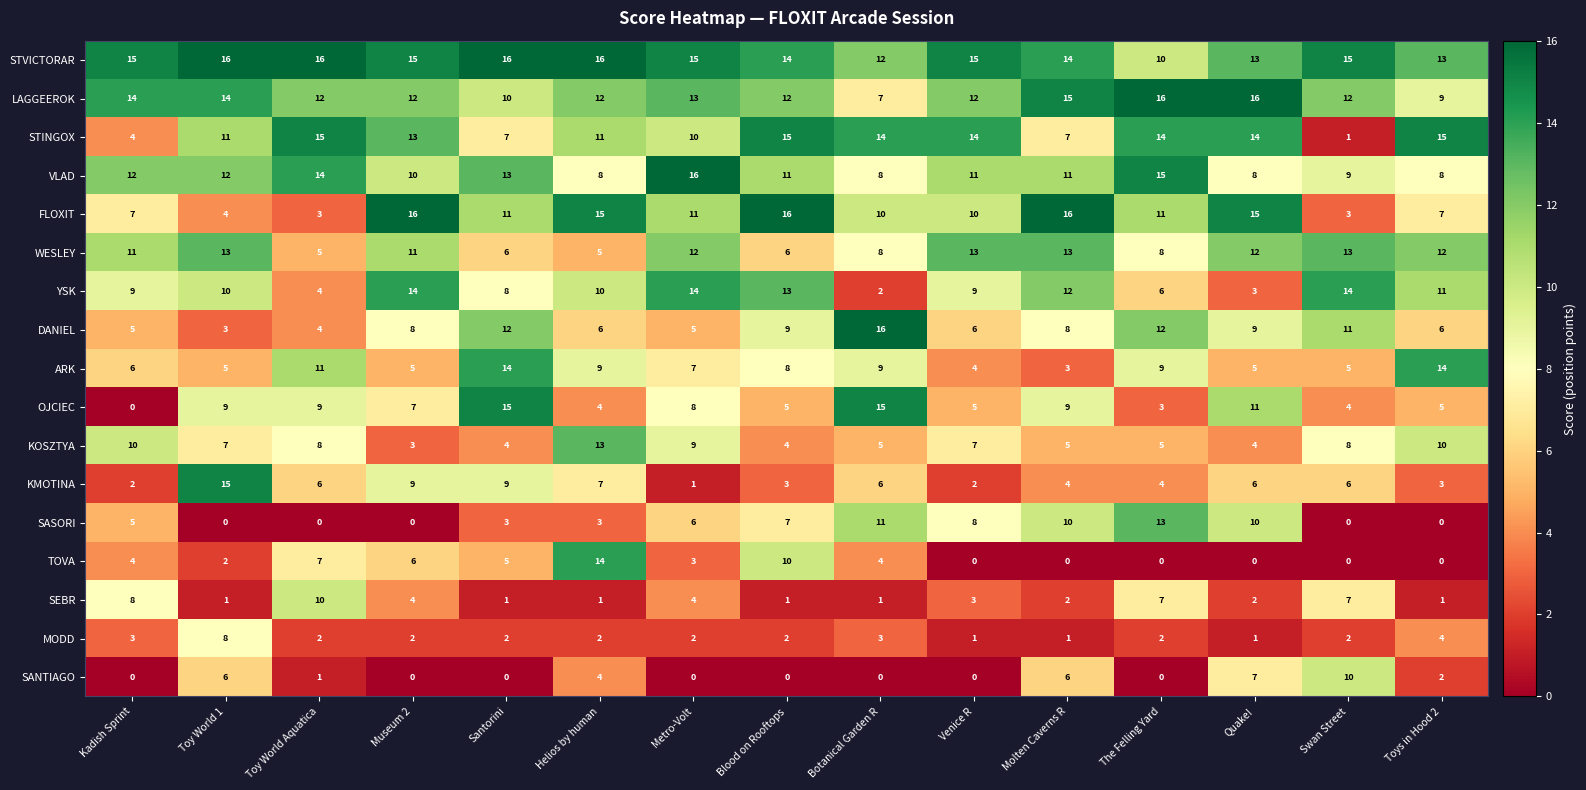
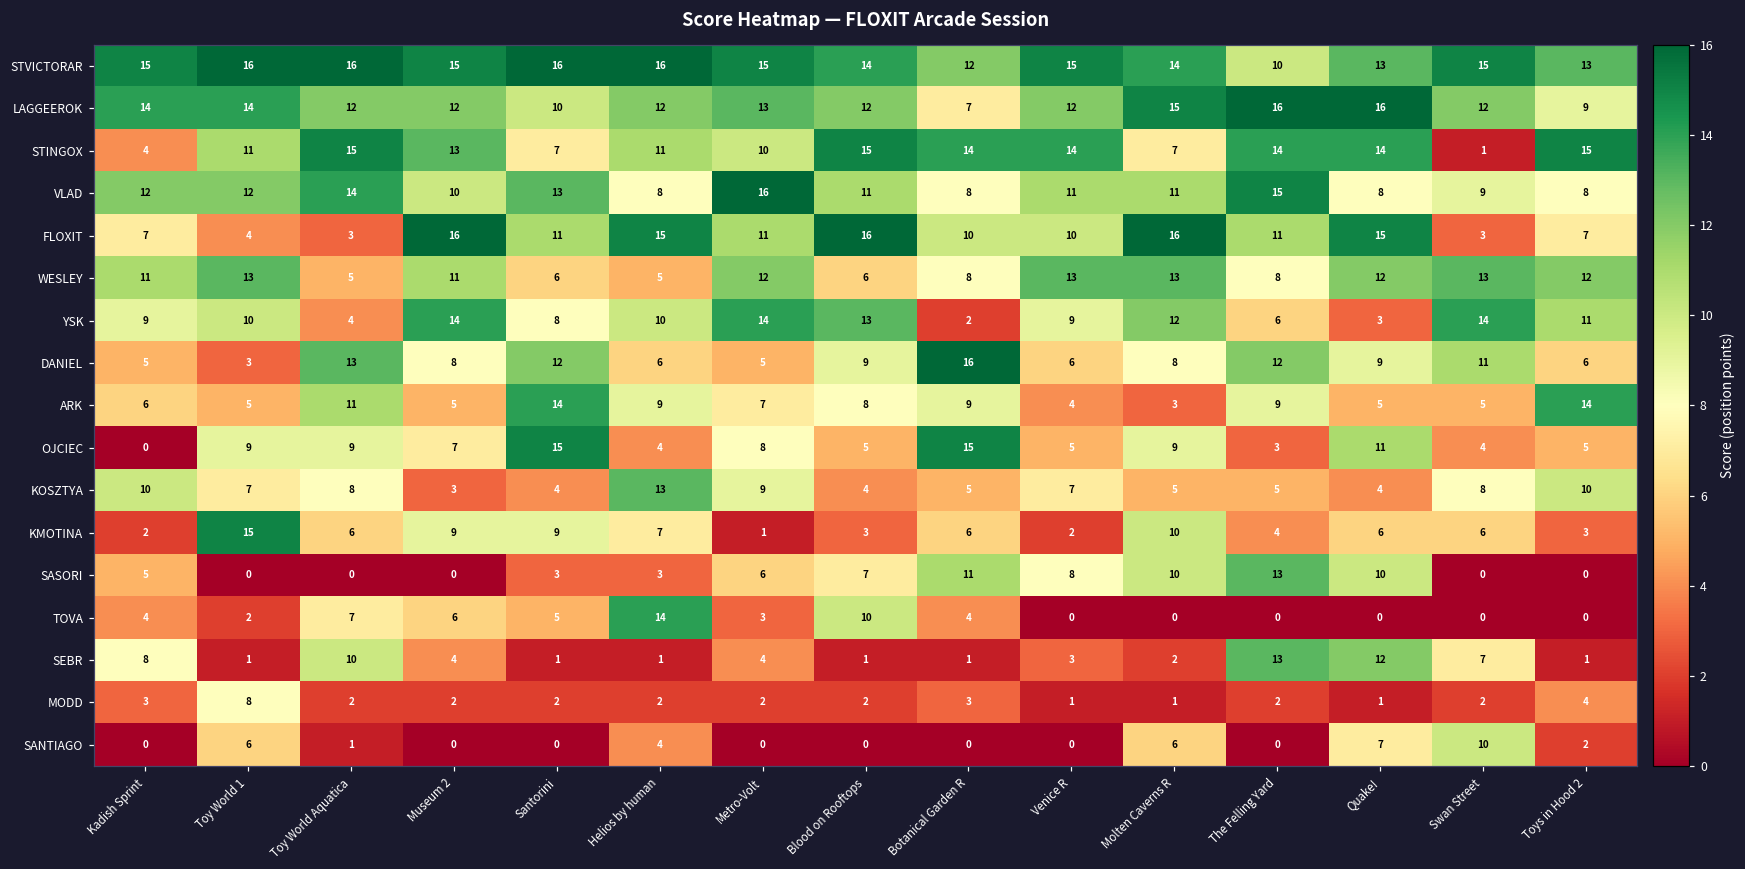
DANIEL, Toy World Aquatica: 4 -> 13
KMOTINA, Molten Caverns R: 4 -> 10
SEBR, The Felling Yard: 7 -> 13
SEBR, Quake!: 2 -> 12
